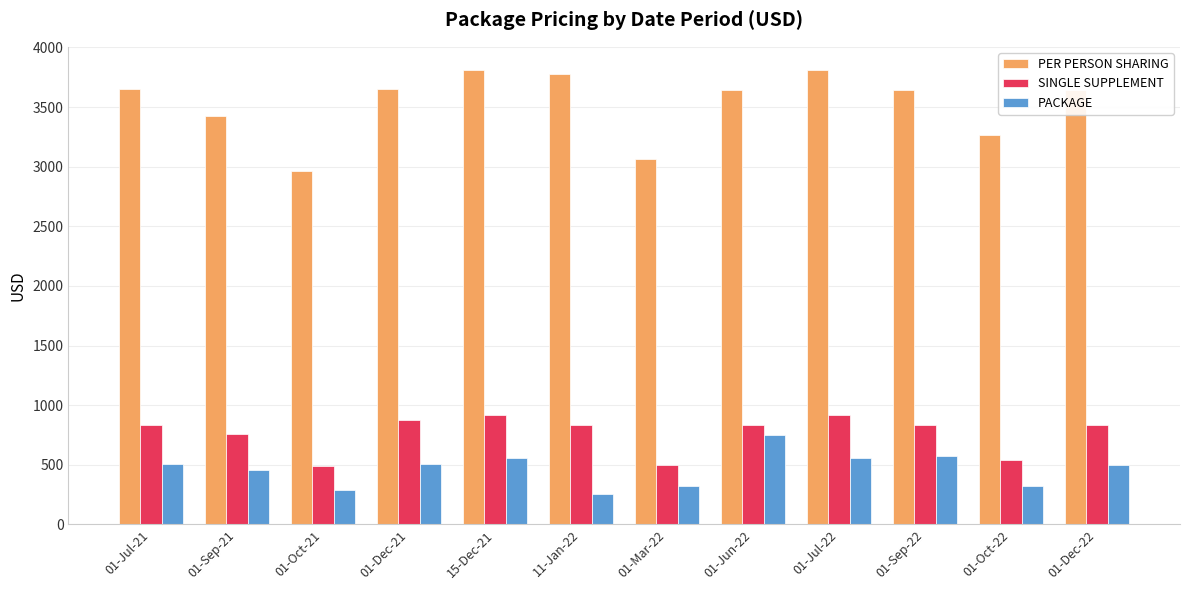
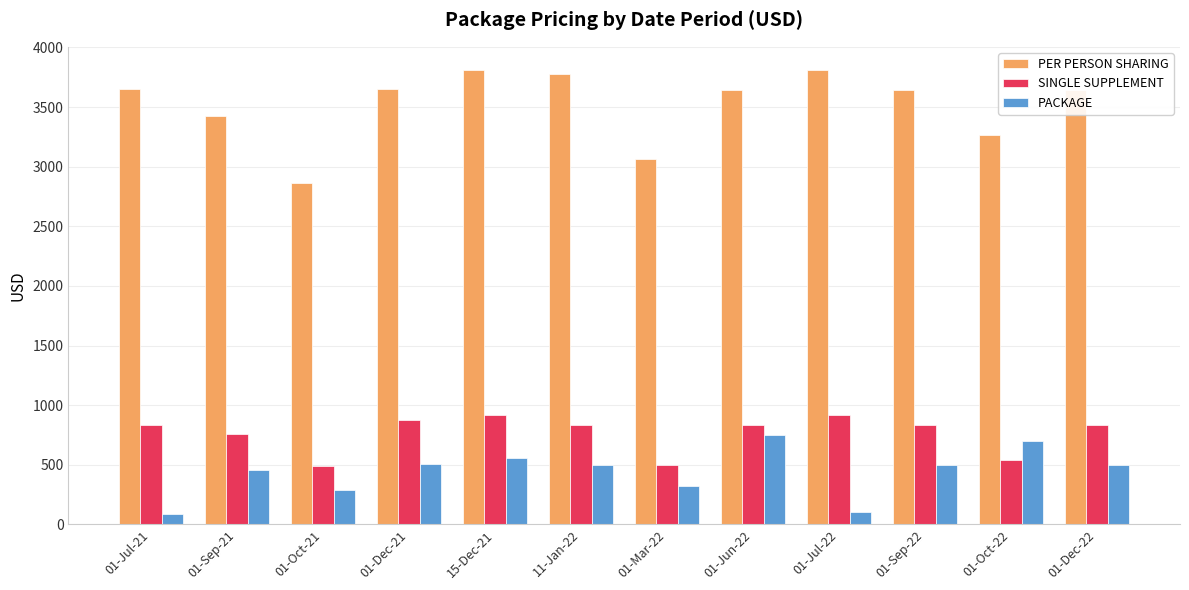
PACKAGE, 01-Jul-21: 500 -> 80
PER PERSON SHARING, 01-Oct-21: 2960 -> 2860
PACKAGE, 11-Jan-22: 250 -> 500
PACKAGE, 01-Jul-22: 550 -> 100
PACKAGE, 01-Sep-22: 570 -> 500
PACKAGE, 01-Oct-22: 320 -> 700
